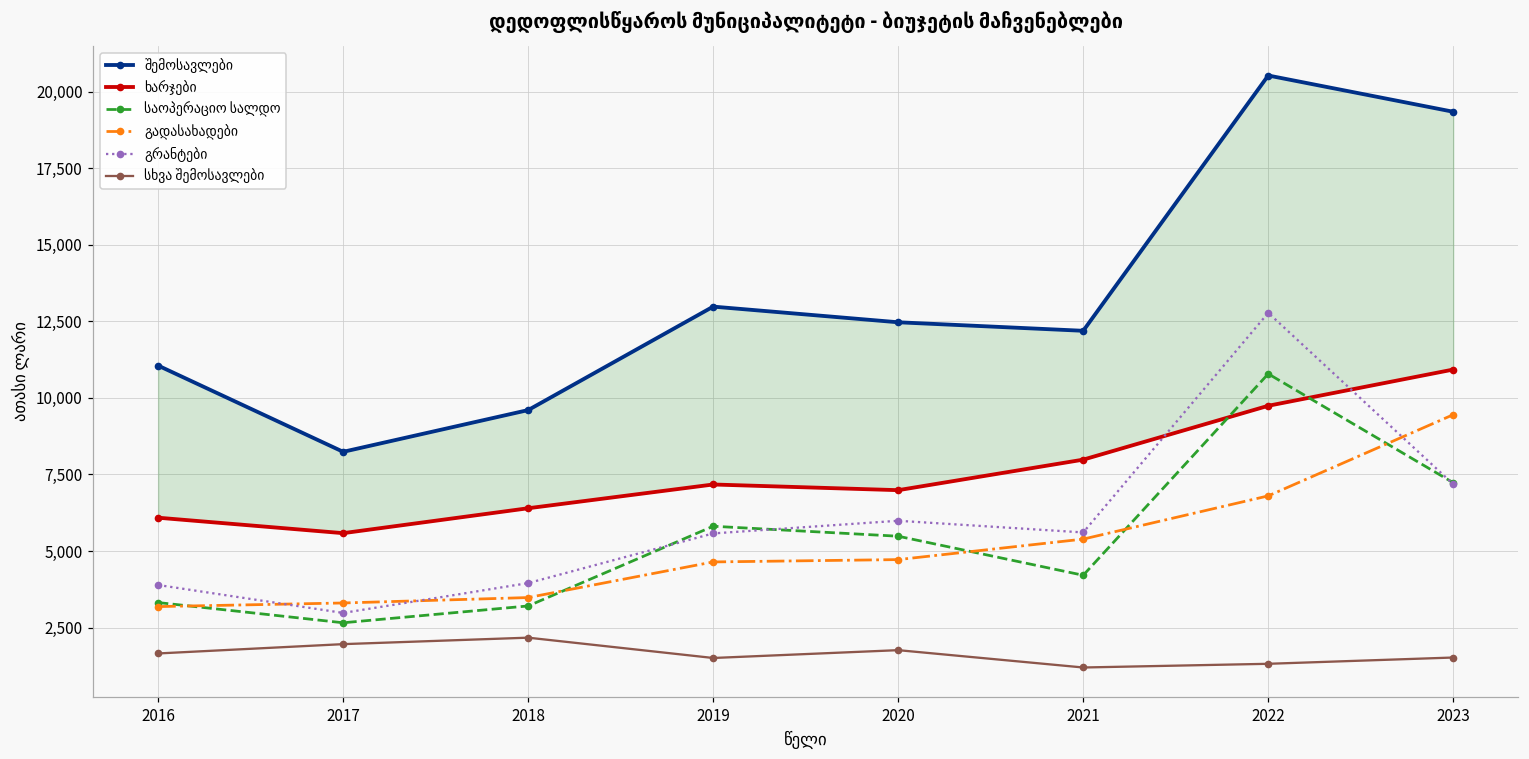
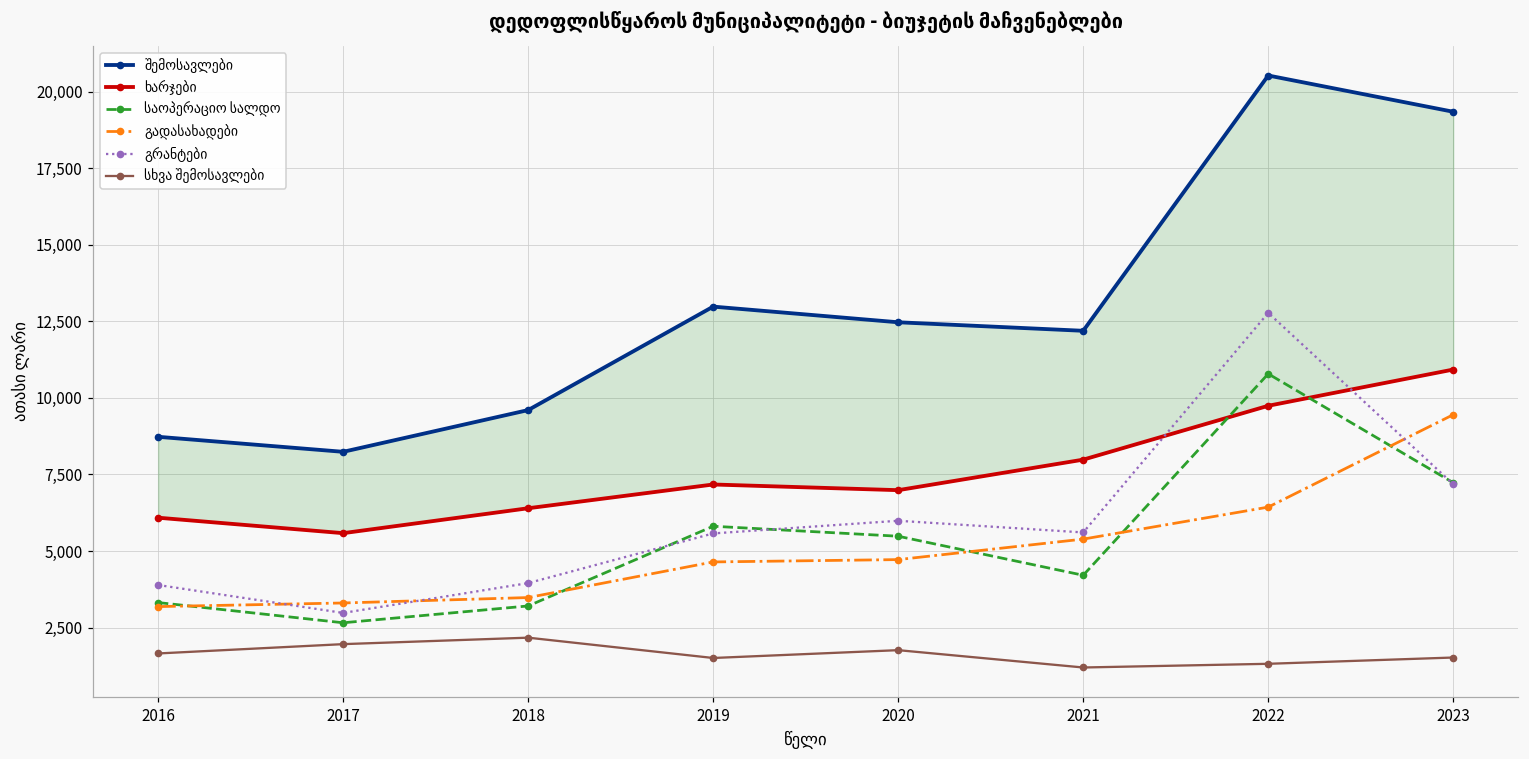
შემოსავლები, 2016: 11,100 -> 8,700
გადასახადები, 2022: 6,800 -> 6,400
